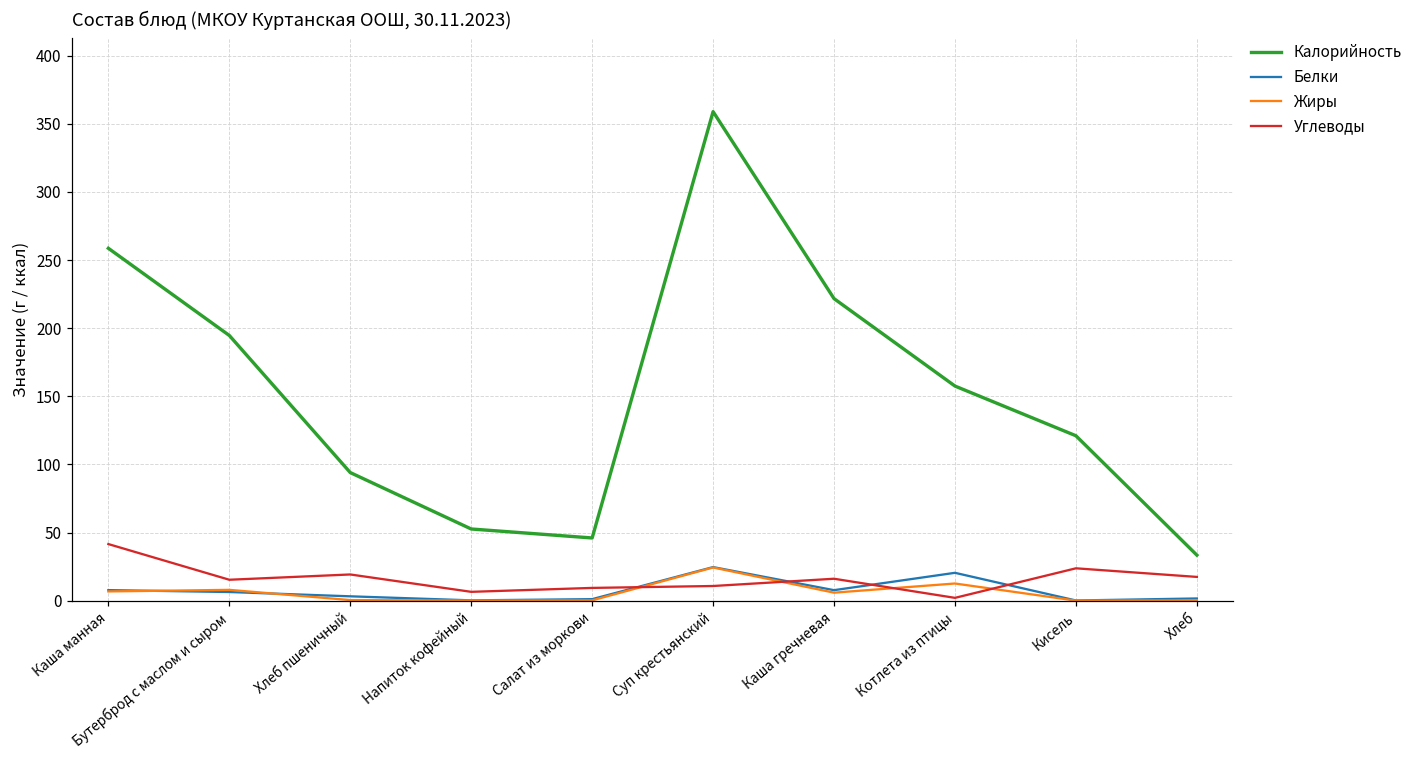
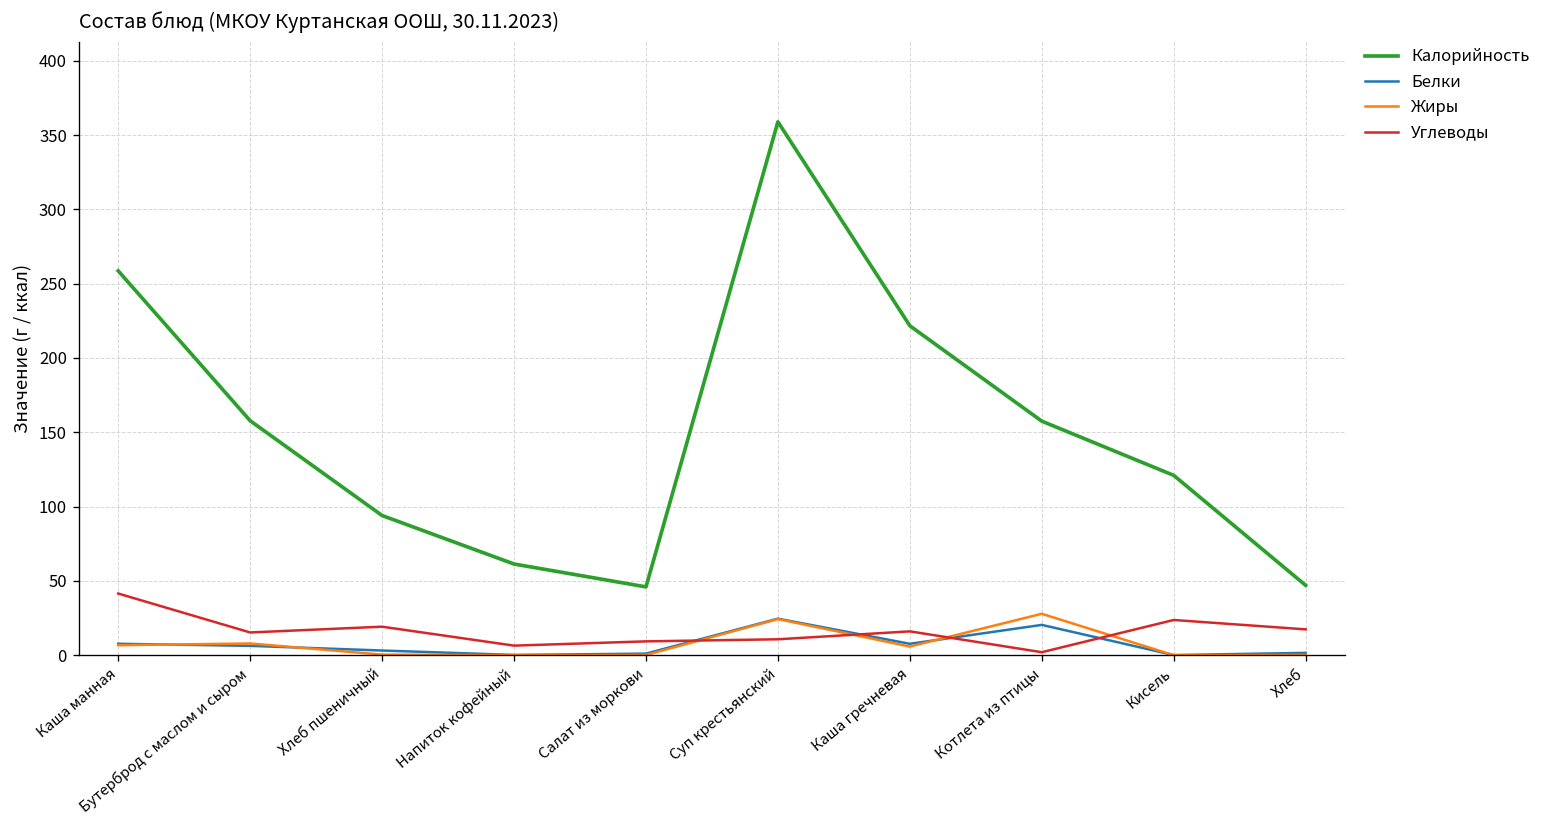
Калорийность, Бутерброд с маслом и сыром: 195 -> 158
Калорийность, Напиток кофейный: 53 -> 61
Жиры, Котлета из птицы: 13 -> 28
Калорийность, Хлеб: 33 -> 47
